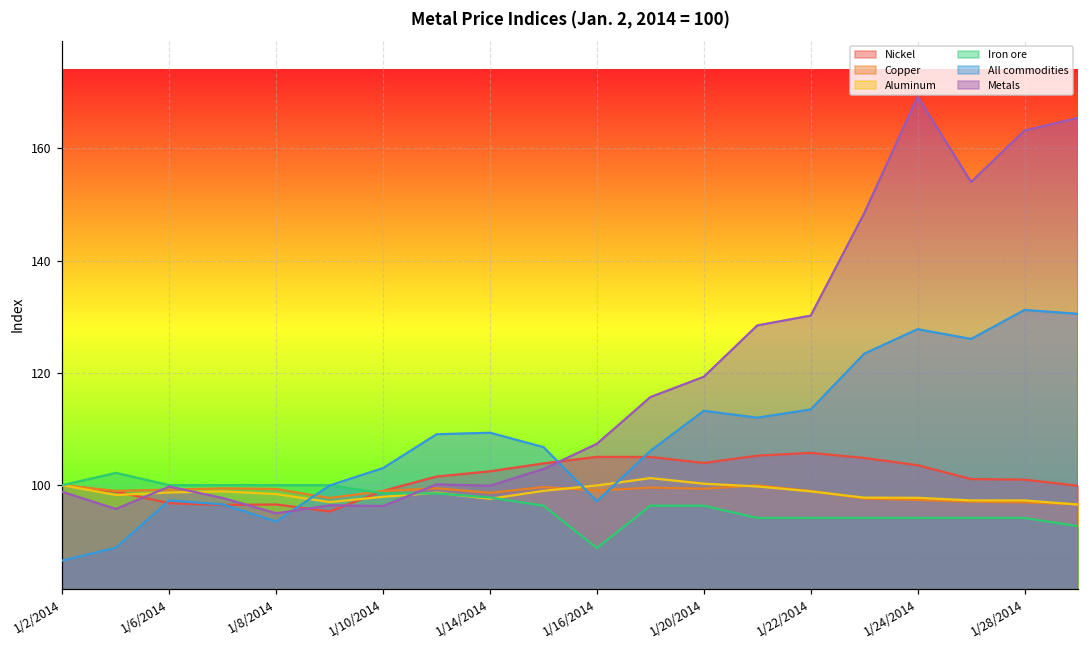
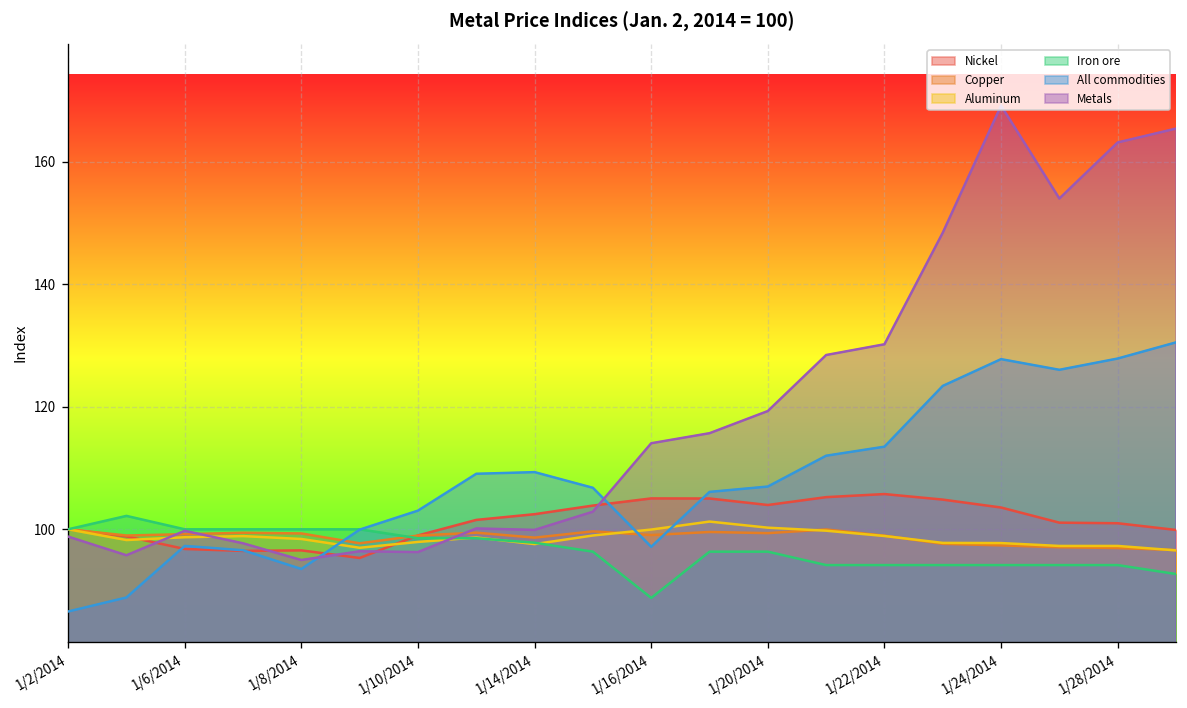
Metals, 1/16/2014: 107 -> 114
All commodities, 1/20/2014: 113 -> 107
All commodities, 1/28/2014: 131 -> 128
